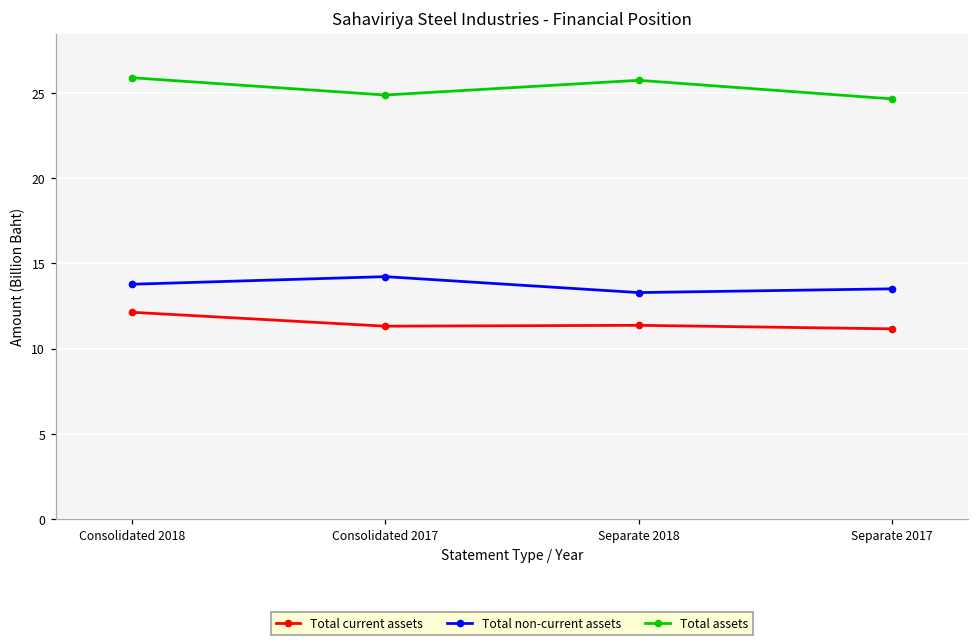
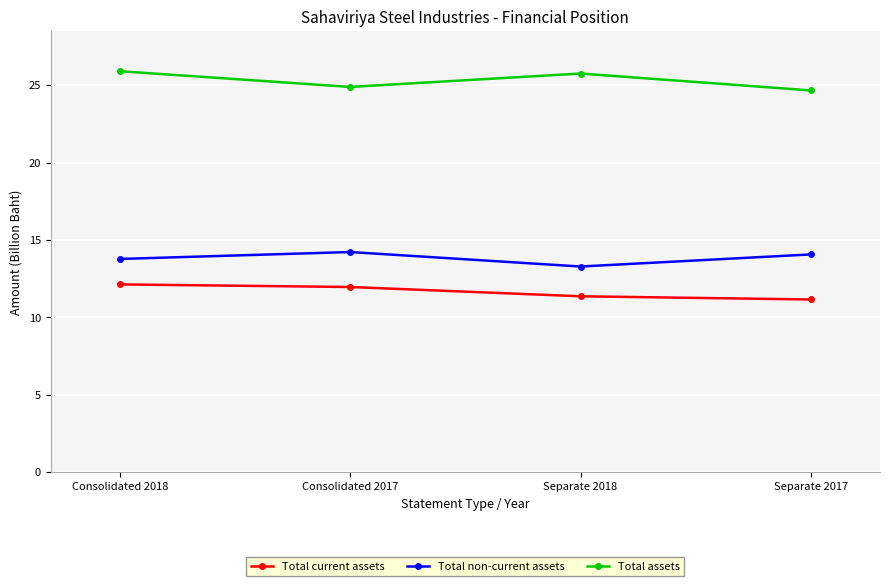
Total current assets, Consolidated 2017: 11.3 -> 12.0
Total non-current assets, Separate 2017: 13.5 -> 14.1
